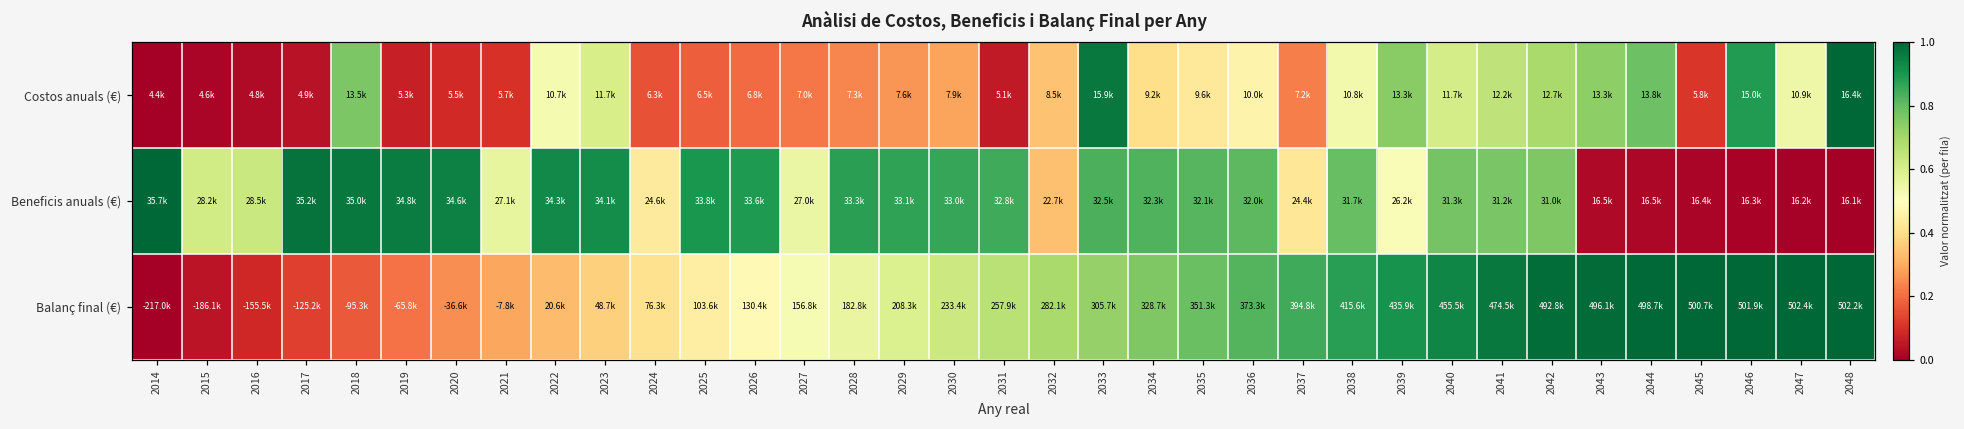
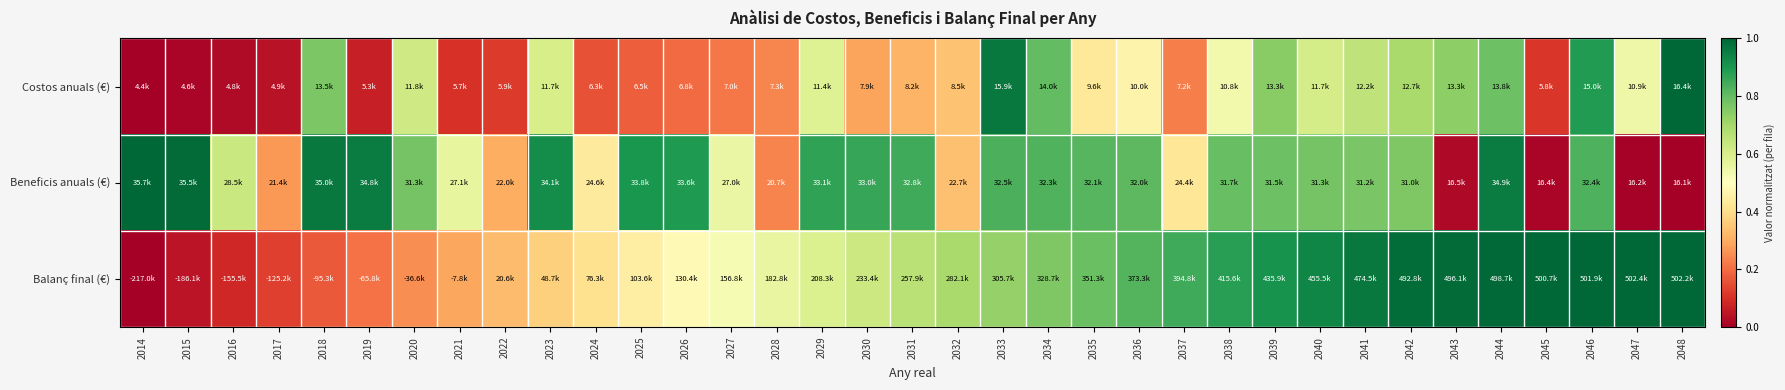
Costos anuals (€), 2020: 5.5k -> 11.8k
Costos anuals (€), 2022: 10.7k -> 5.9k
Costos anuals (€), 2029: 7.6k -> 11.4k
Costos anuals (€), 2031: 5.1k -> 8.2k
Costos anuals (€), 2034: 9.2k -> 14.0k
Beneficis anuals (€), 2015: 28.2k -> 35.5k
Beneficis anuals (€), 2017: 35.2k -> 21.4k
Beneficis anuals (€), 2020: 34.6k -> 31.3k
Beneficis anuals (€), 2022: 34.3k -> 22.0k
Beneficis anuals (€), 2028: 33.3k -> 20.7k
Beneficis anuals (€), 2039: 26.2k -> 31.5k
Beneficis anuals (€), 2044: 16.5k -> 34.9k
Beneficis anuals (€), 2046: 16.3k -> 32.4k
